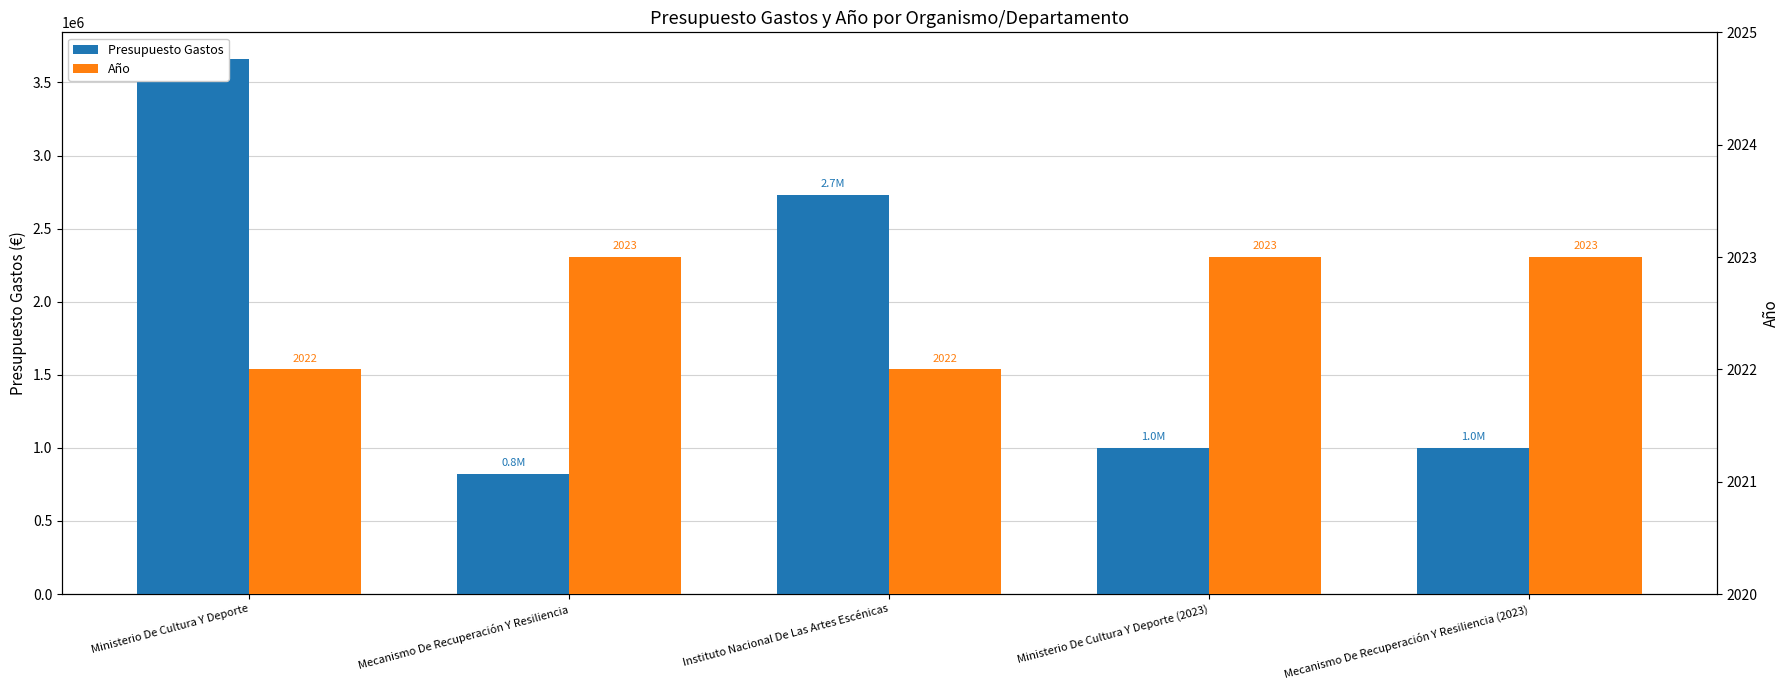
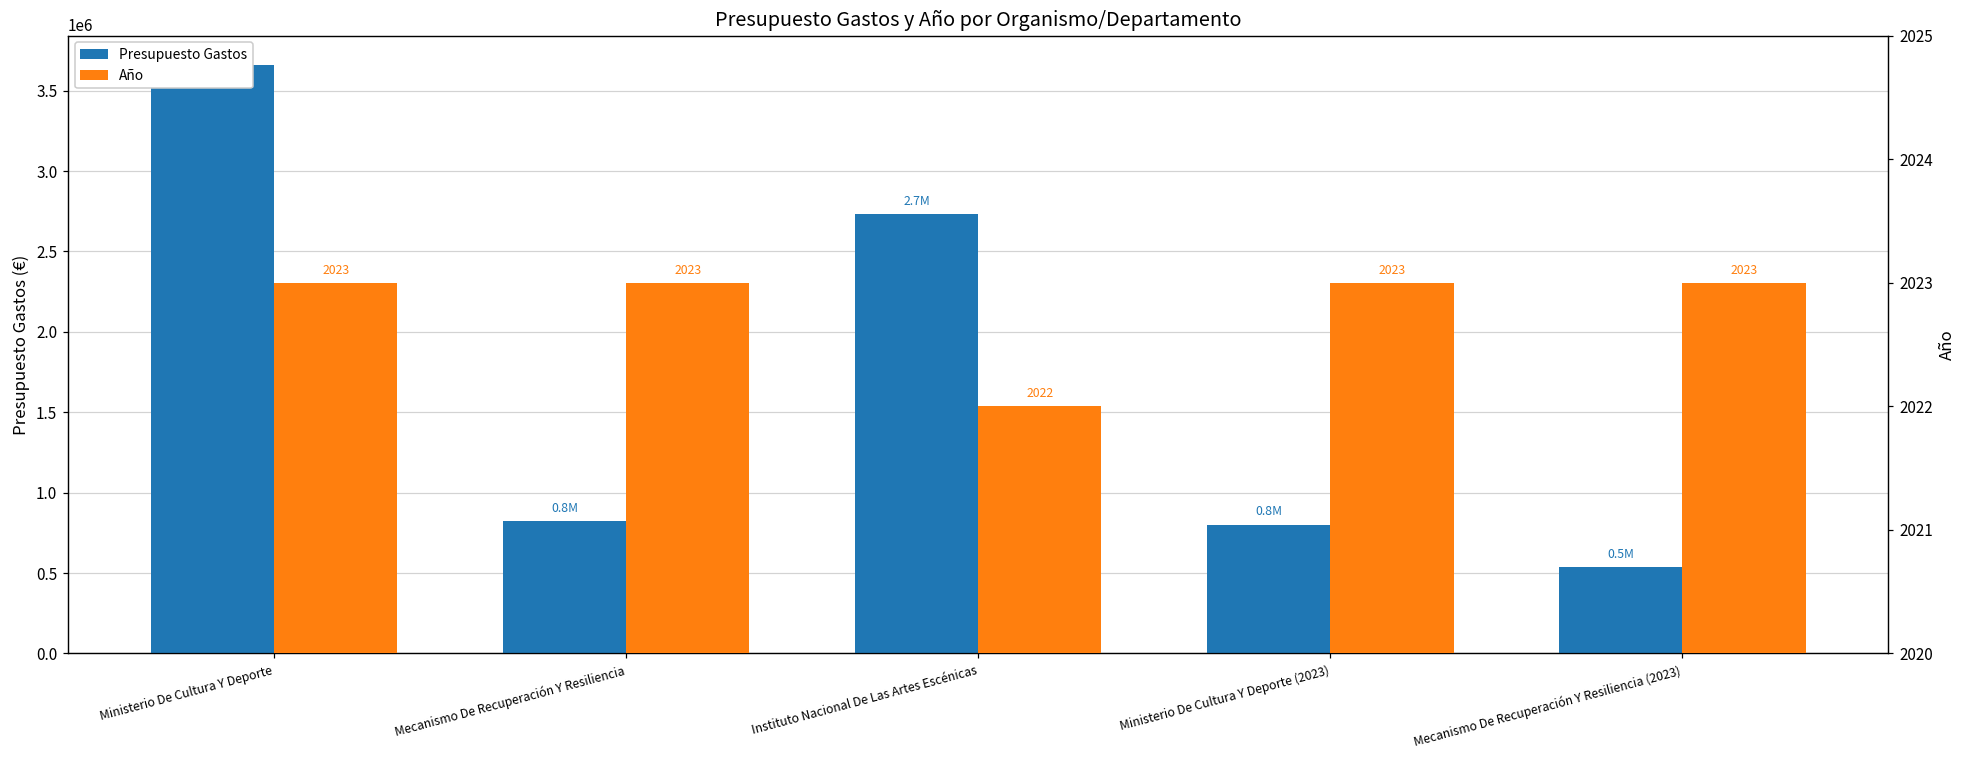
Presupuesto Gastos, Ministerio De Cultura Y Deporte (2023): 1.0M -> 0.8M
Presupuesto Gastos, Mecanismo De Recuperación Y Resiliencia (2023): 1.0M -> 0.5M
Año, Ministerio De Cultura Y Deporte: 2022 -> 2023
